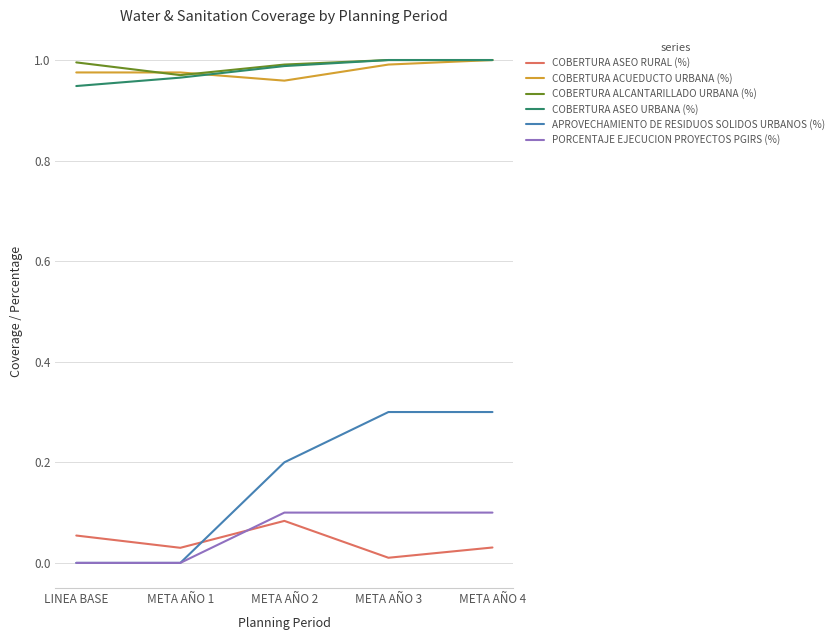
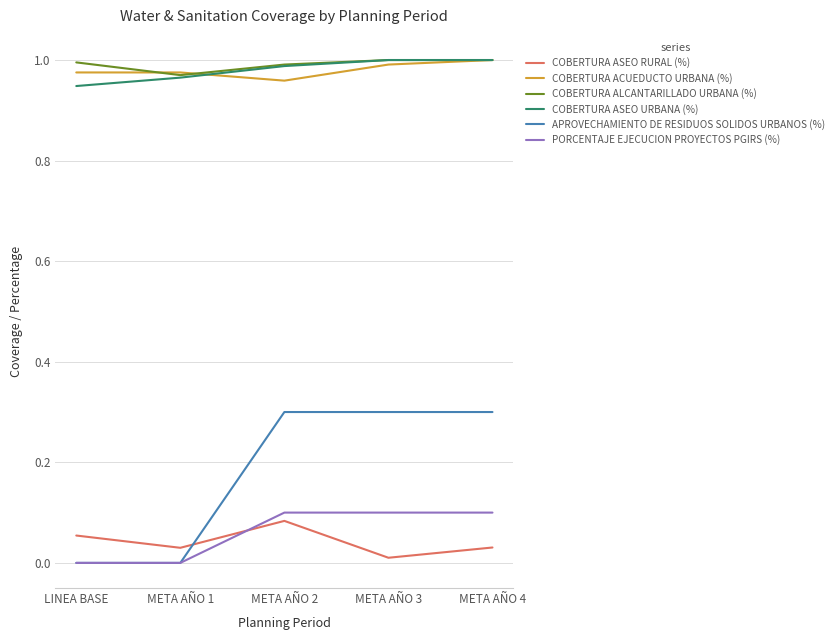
APROVECHAMIENTO DE RESIDUOS SOLIDOS URBANOS (%), META AÑO 2: 0.2 -> 0.3
